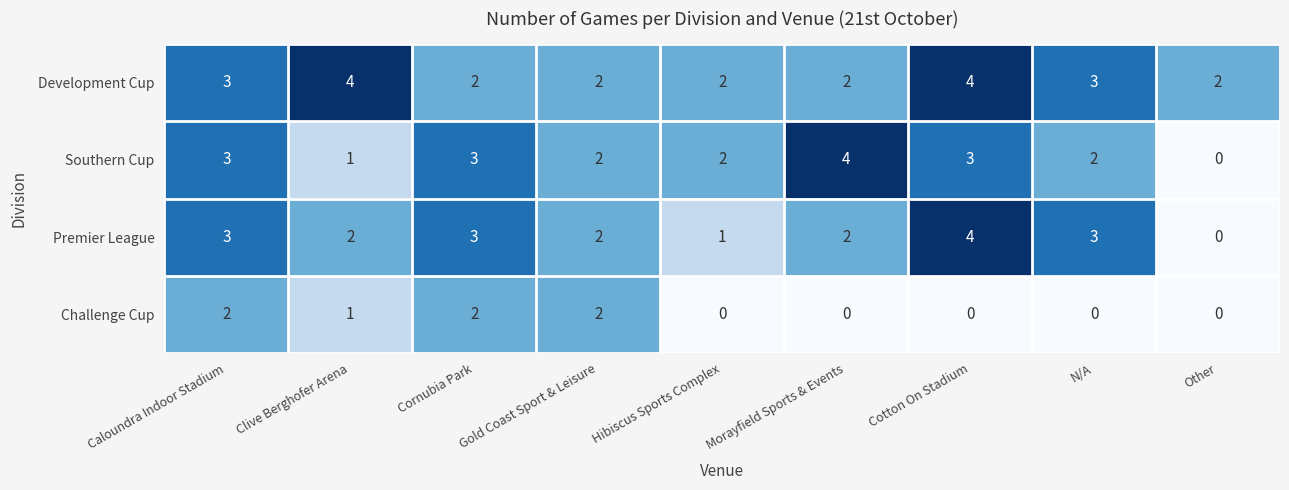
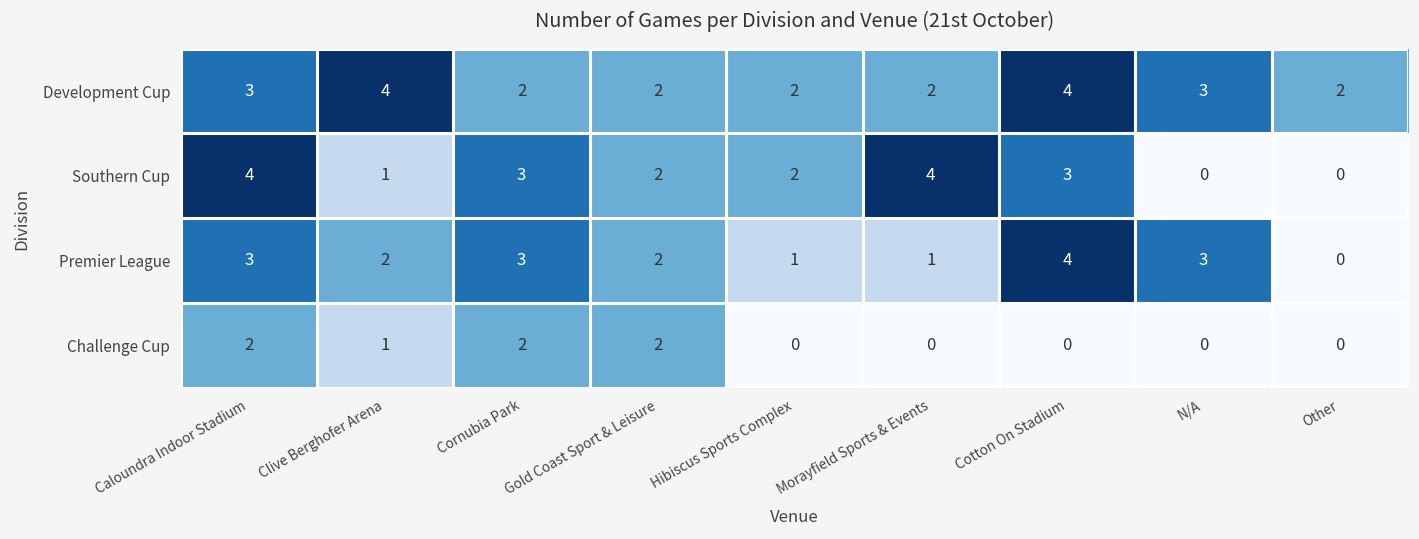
Southern Cup, Caloundra Indoor Stadium: 3 -> 4
Southern Cup, N/A: 2 -> 0
Premier League, Morayfield Sports & Events: 2 -> 1
